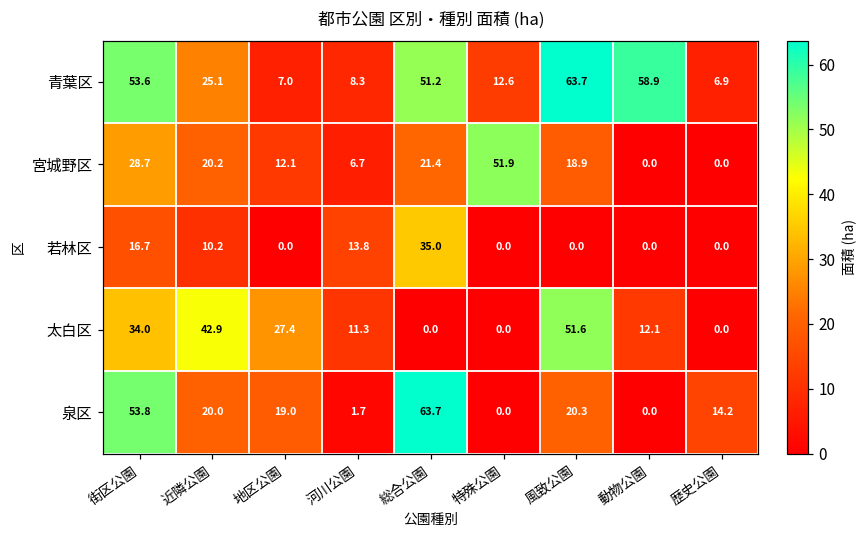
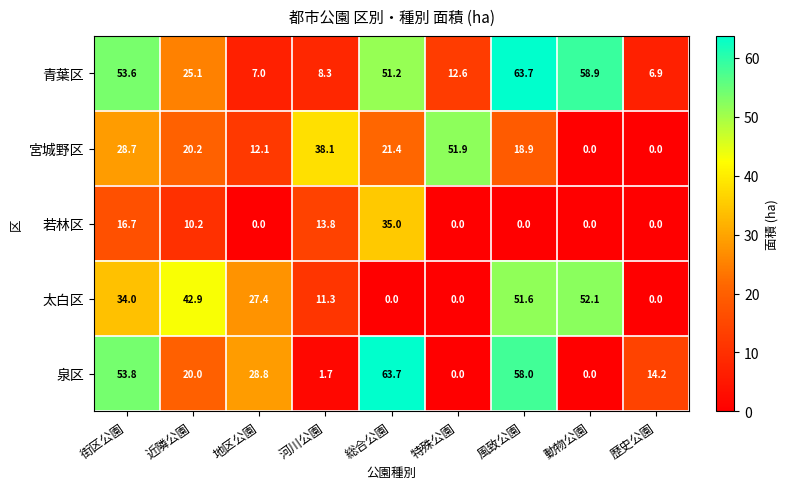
宮城野区, 河川公園: 6.7 -> 38.1
太白区, 動物公園: 12.1 -> 52.1
泉区, 地区公園: 19.0 -> 28.8
泉区, 風致公園: 20.3 -> 58.0
